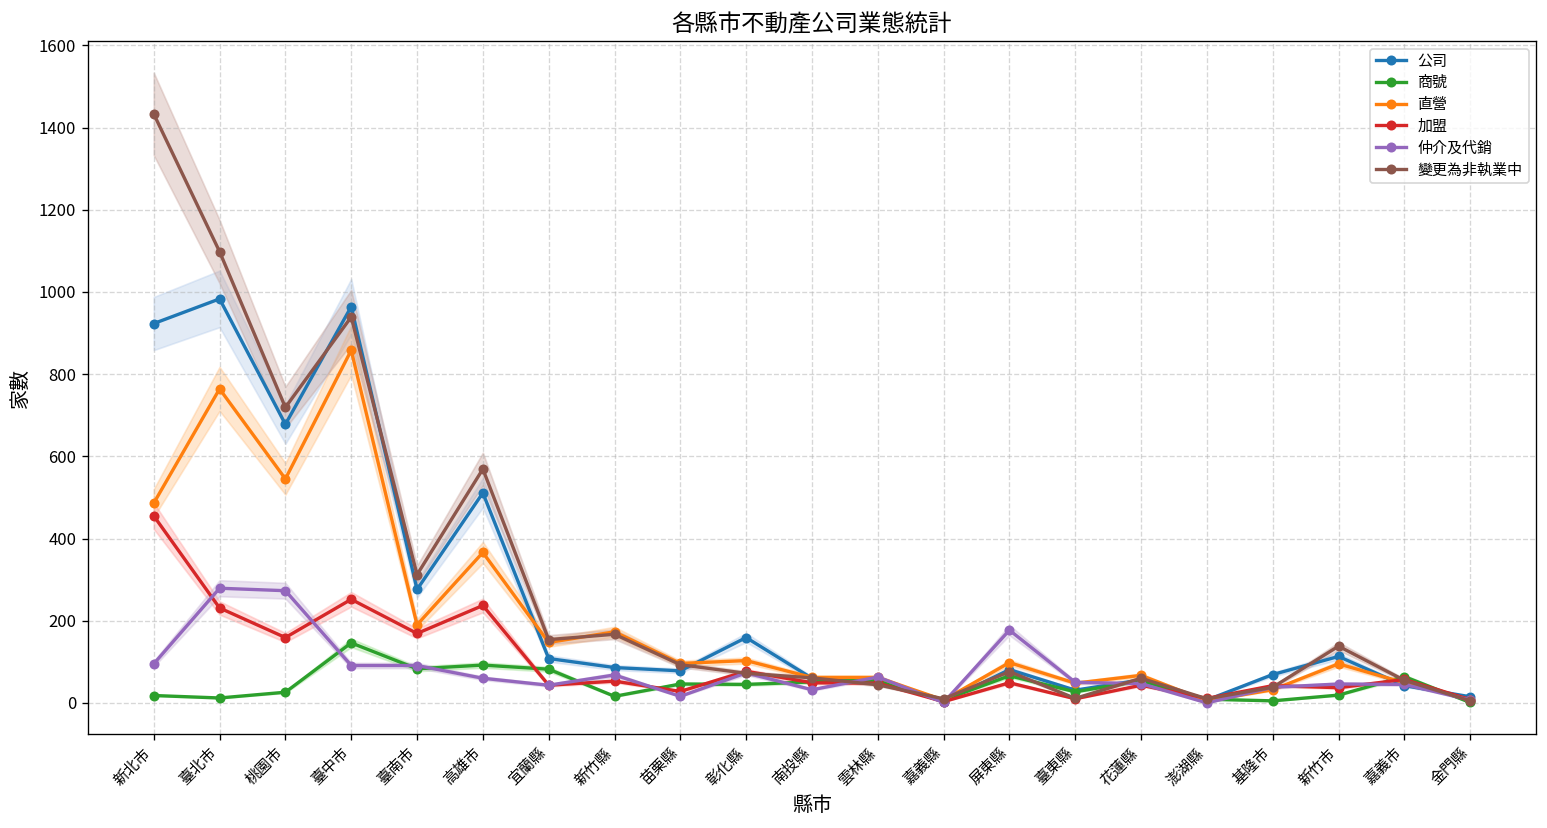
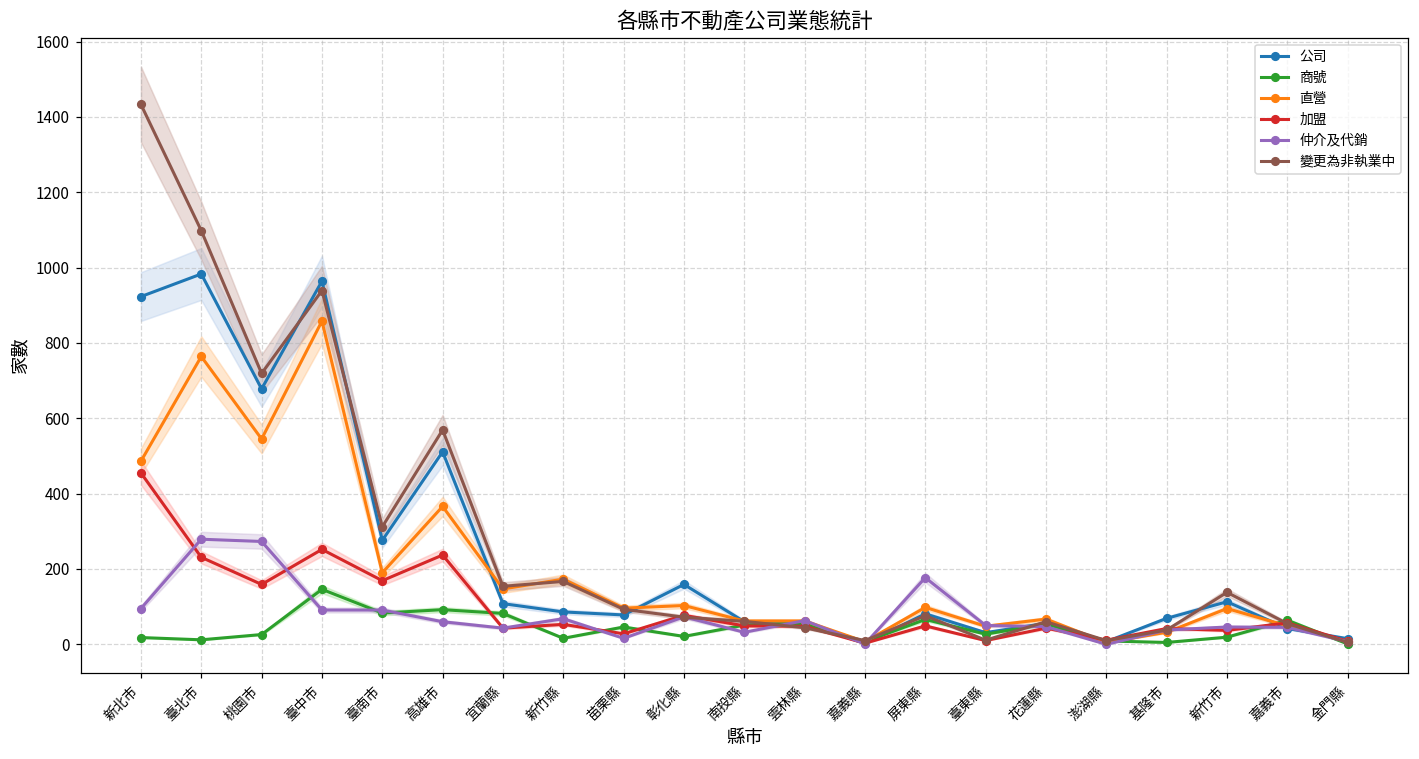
商號, 彰化縣: 50 -> 20
